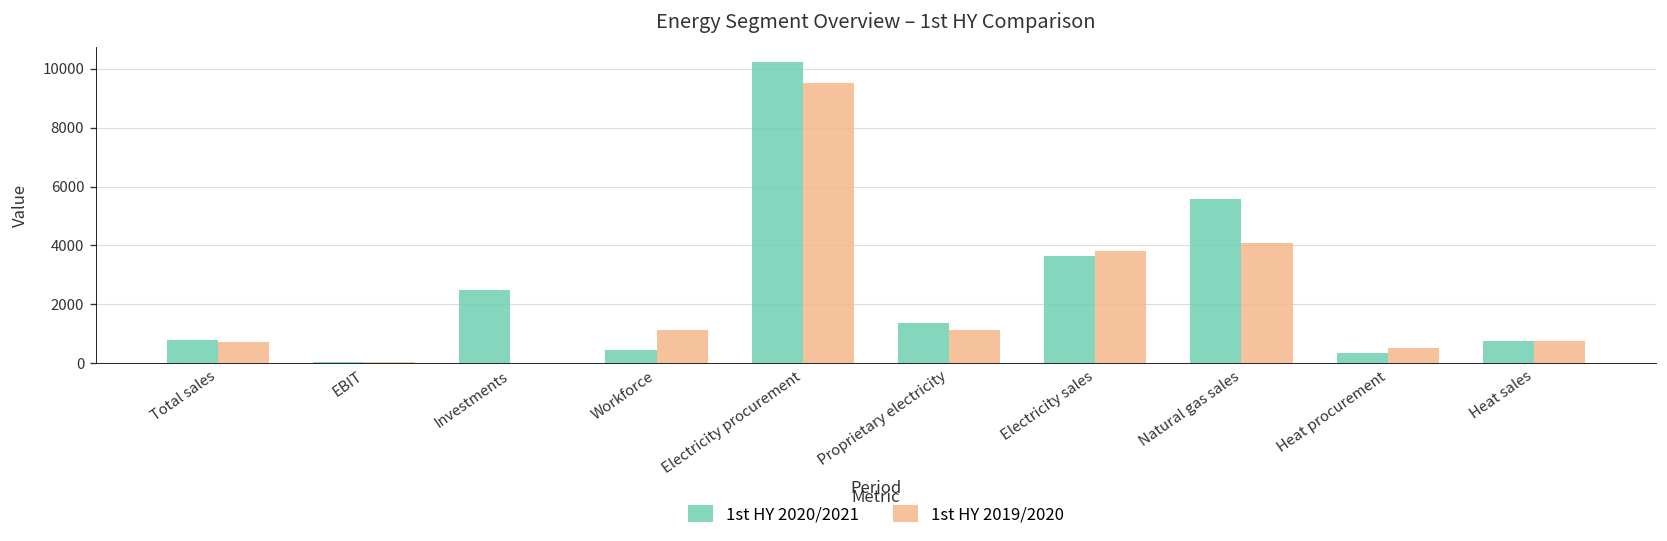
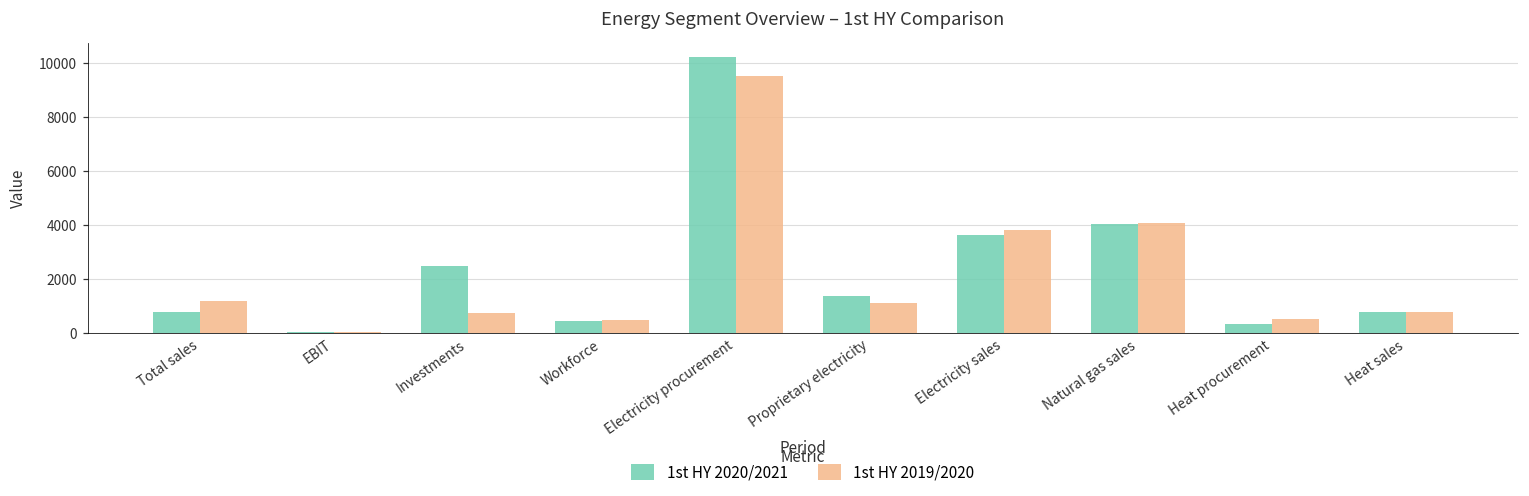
1st HY 2019/2020, Total sales: 700 -> 1200
1st HY 2019/2020, Investments: 0 -> 700
1st HY 2019/2020, Workforce: 1100 -> 500
1st HY 2020/2021, Natural gas sales: 5600 -> 4000
